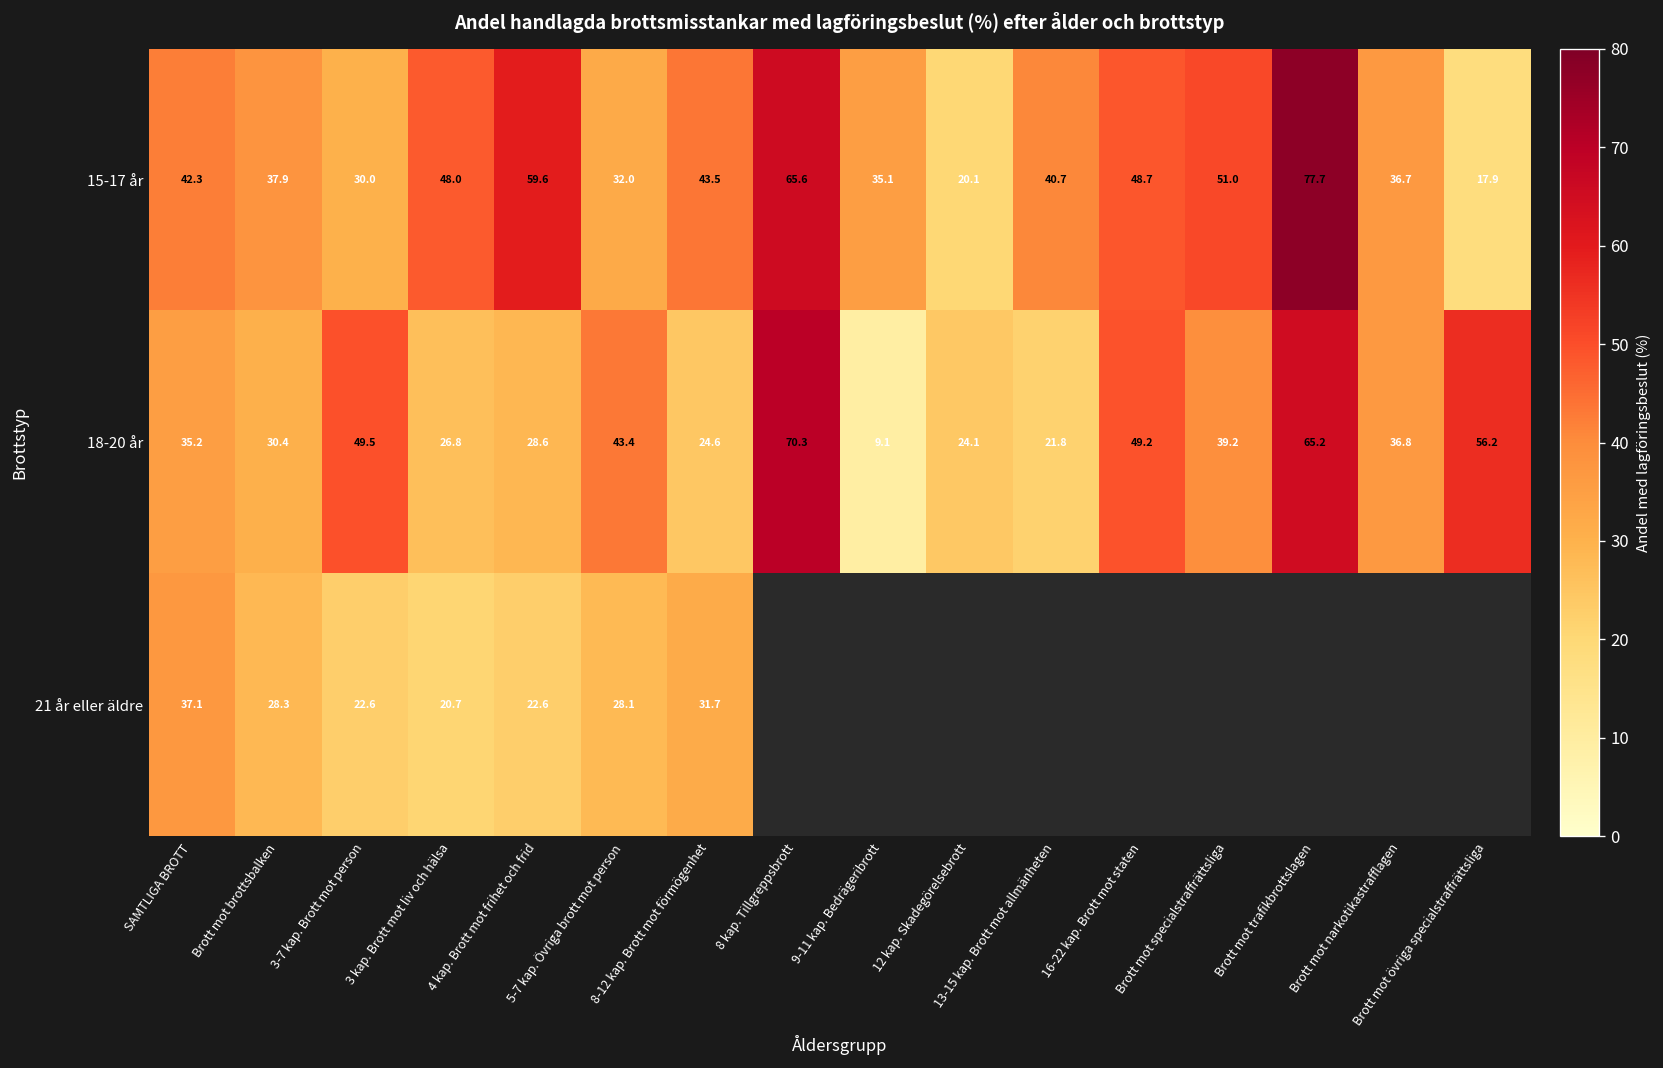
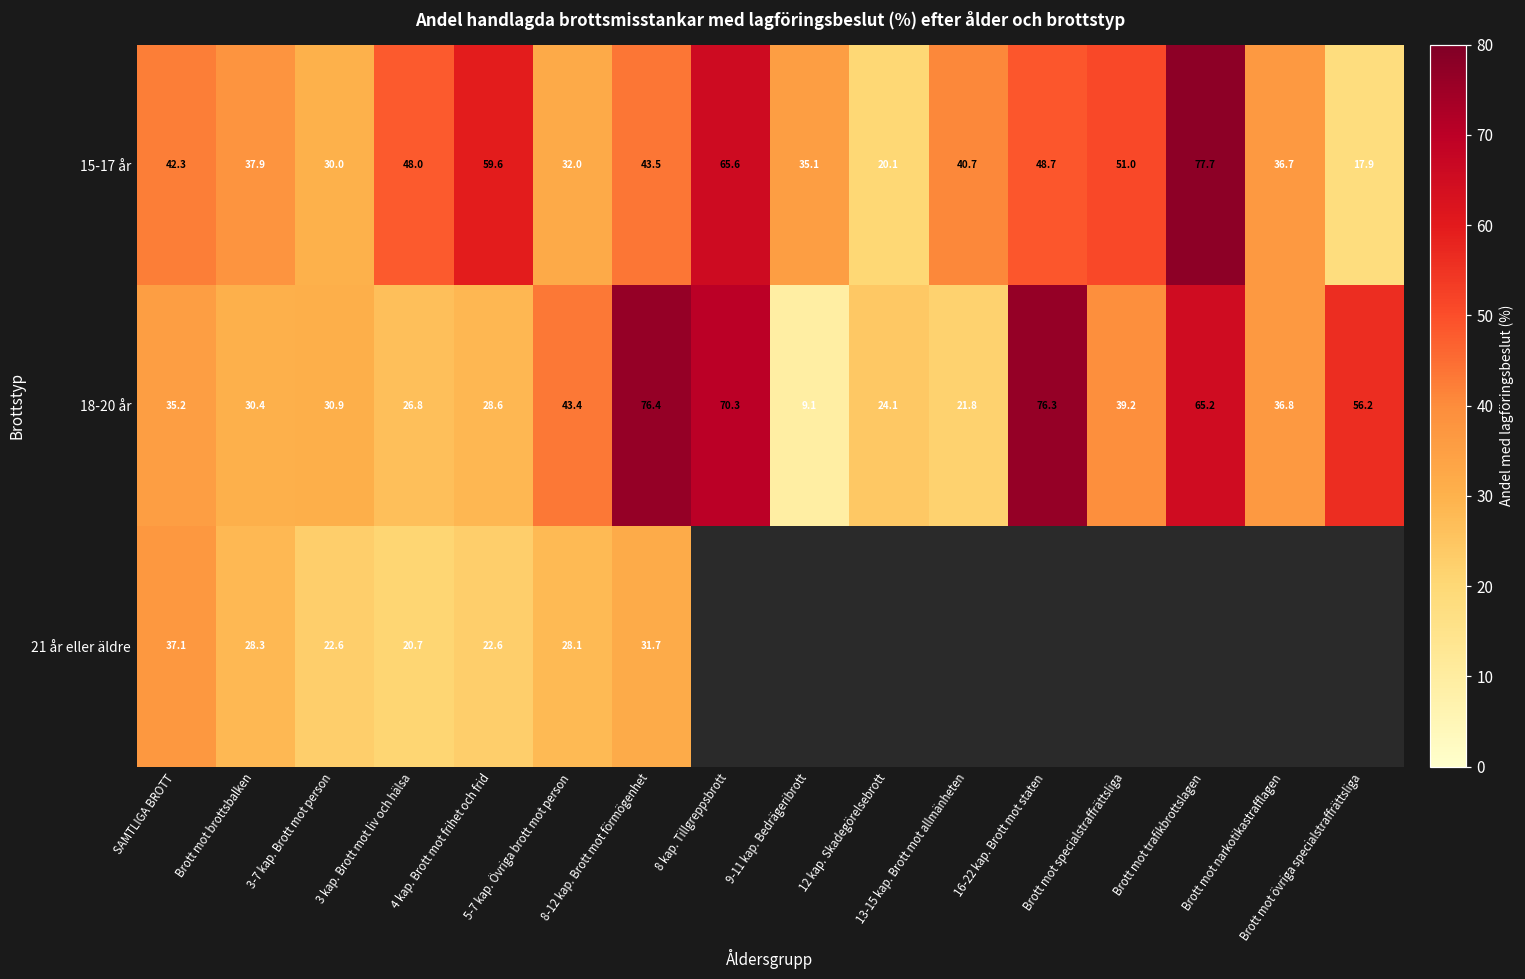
18-20 år, 3-7 kap. Brott mot person: 49.5 -> 30.9
18-20 år, 8-12 kap. Brott mot förmögenhet: 24.6 -> 76.4
18-20 år, 16-22 kap. Brott mot staten: 49.2 -> 76.3
